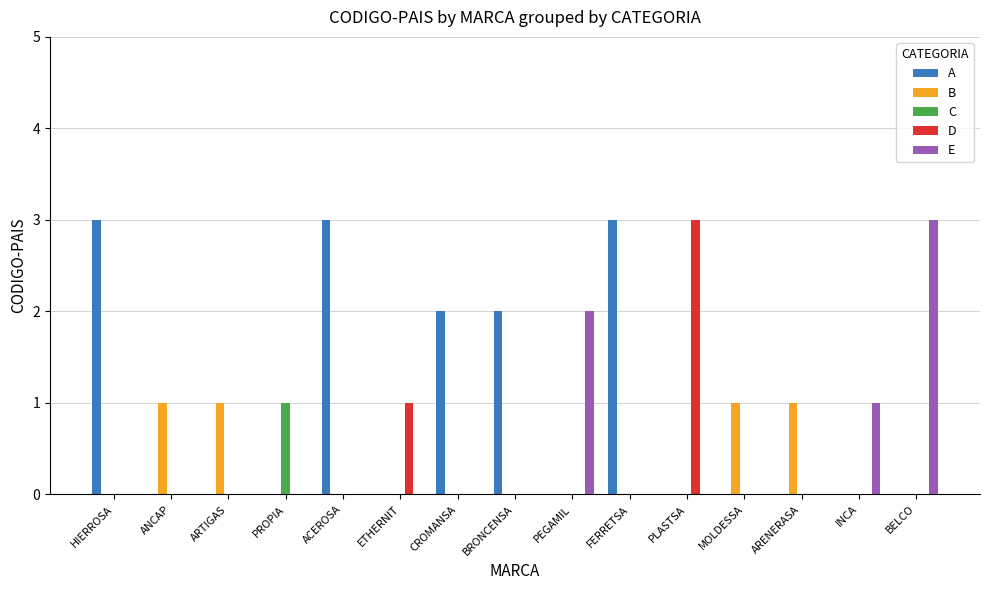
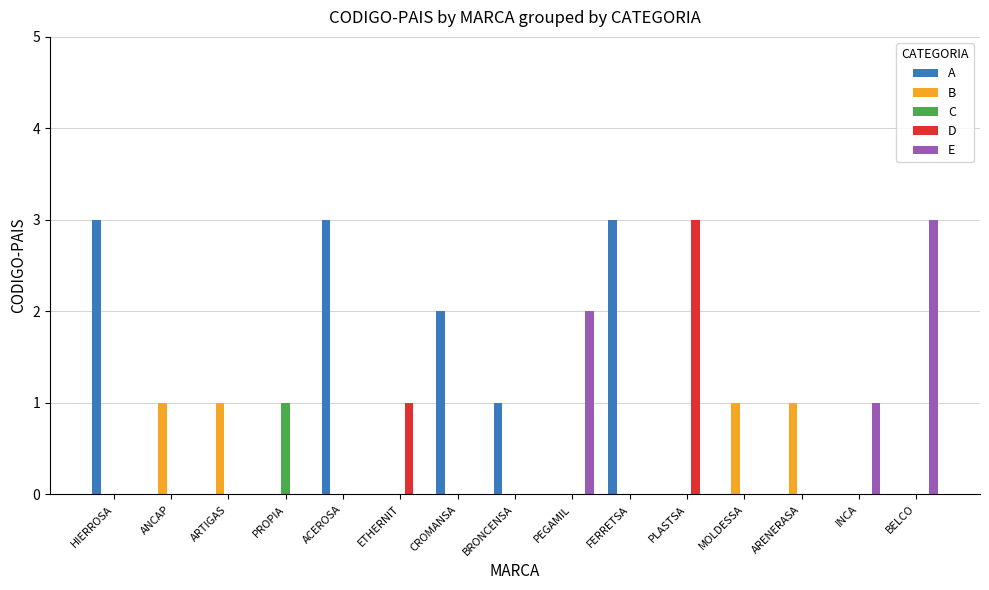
A, BRONCENSA: 2 -> 1
